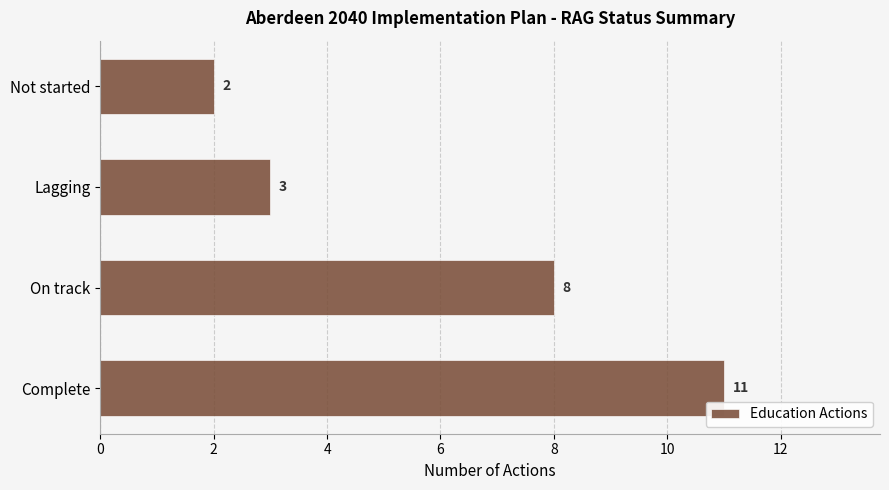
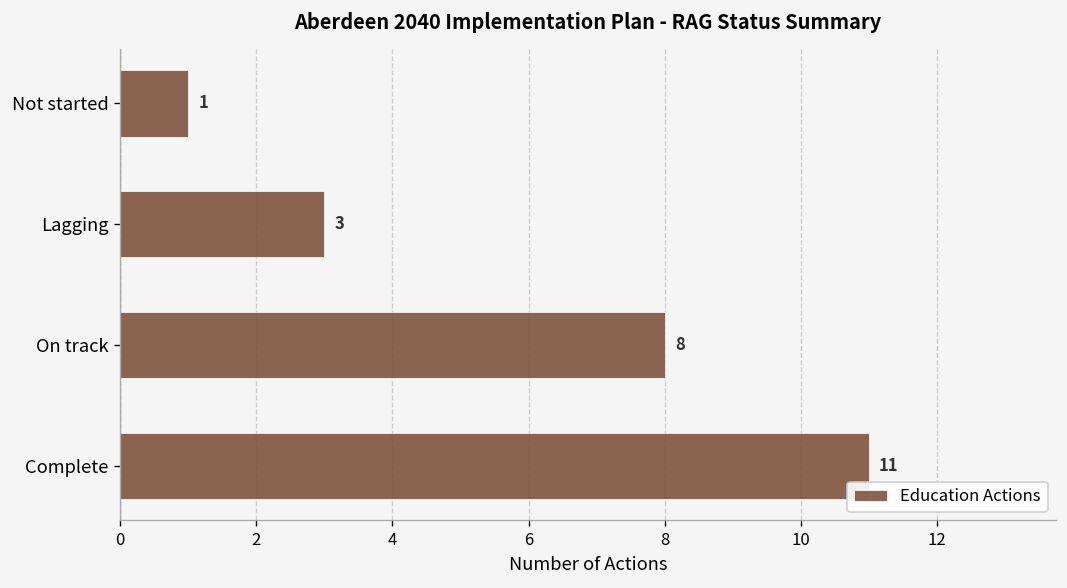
Not started: 2 -> 1
